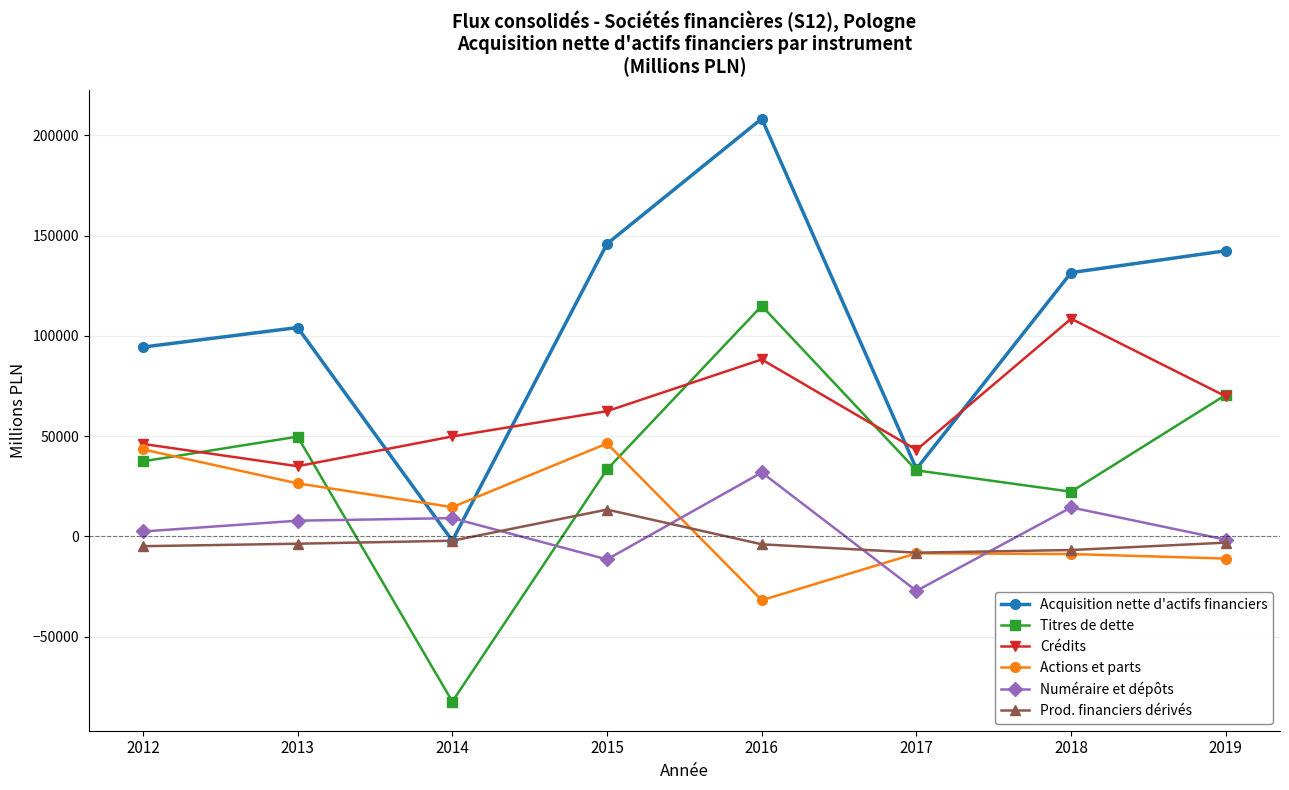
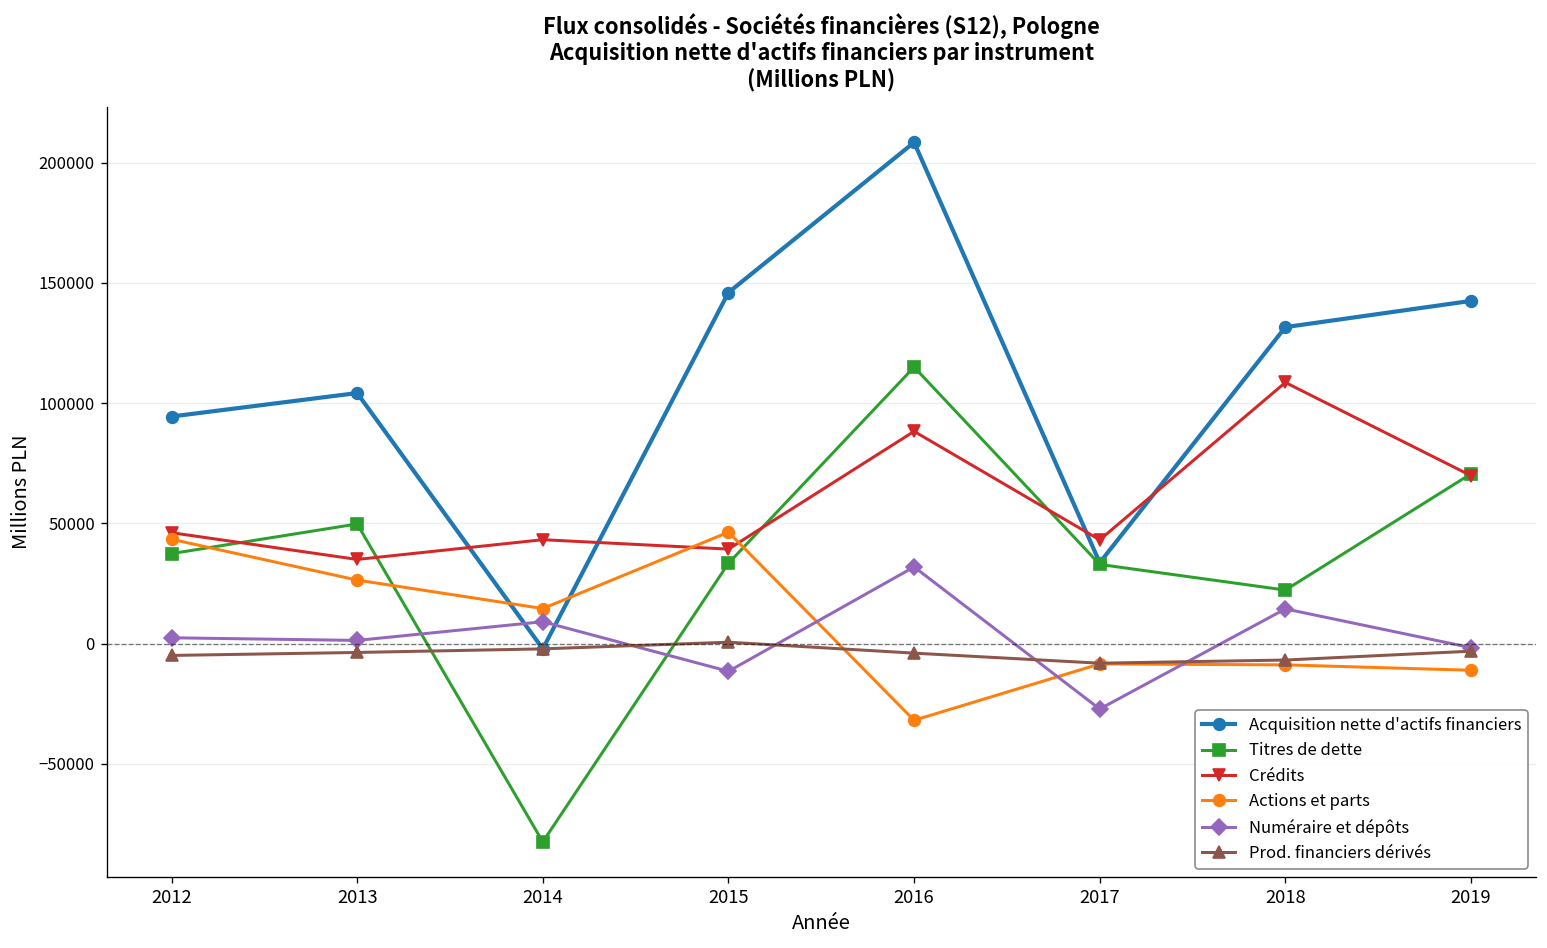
Numéraire et dépôts, 2013: 8000 -> 1000
Crédits, 2014: 50000 -> 43000
Crédits, 2015: 62000 -> 39000
Prod. financiers dérivés, 2015: 13000 -> 1000
